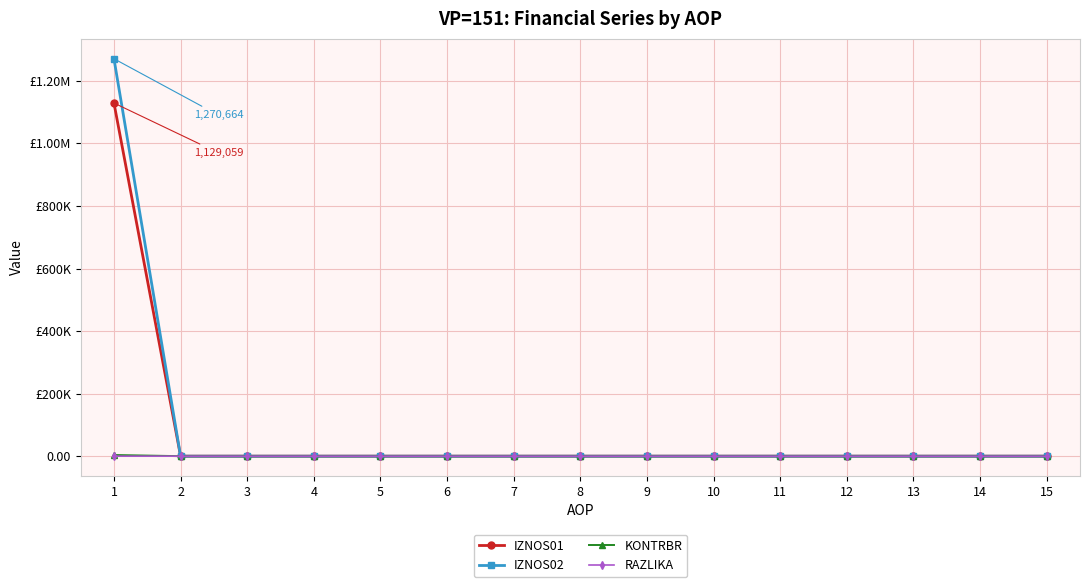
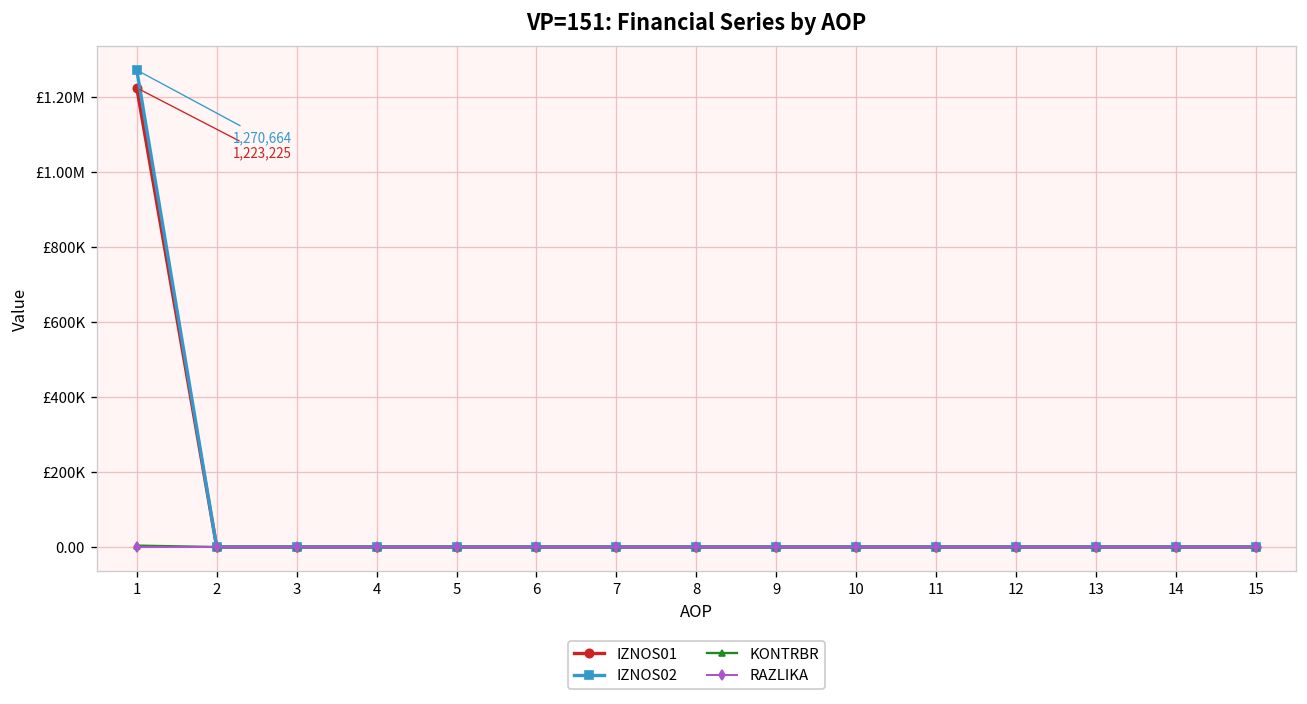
IZNOS01, 1: 1,129,059 -> 1,223,225
